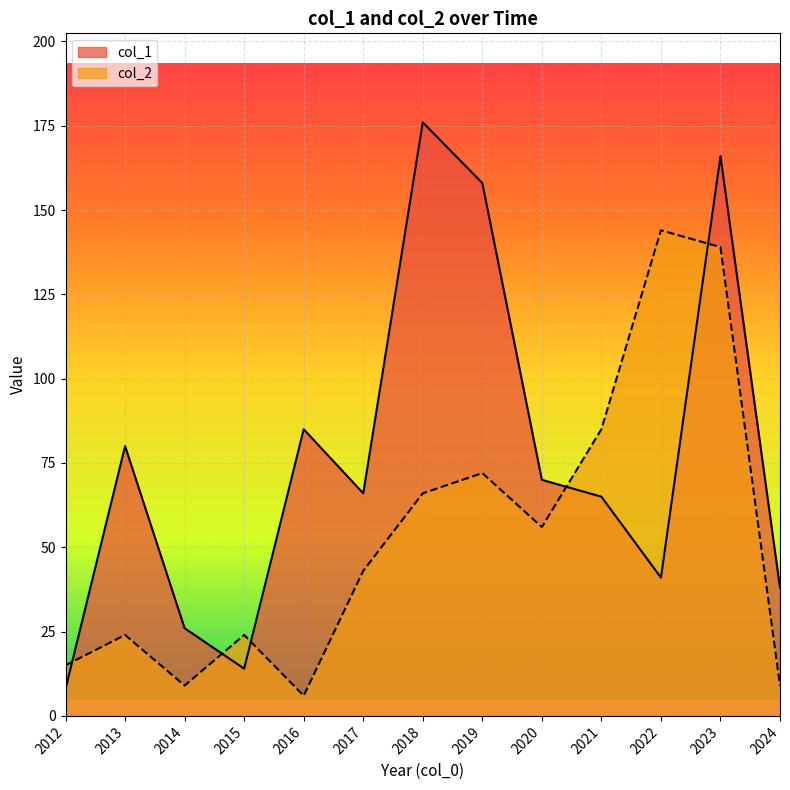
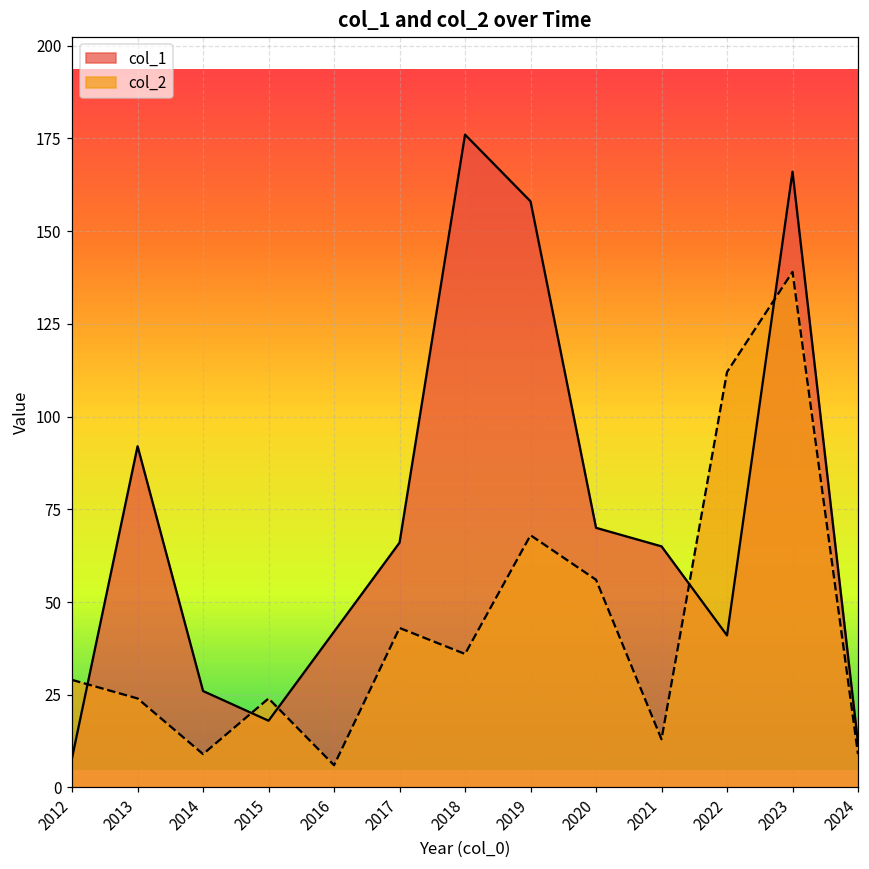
col_2, 2012: 15 -> 29
col_1, 2013: 80 -> 92
col_1, 2015: 14 -> 18
col_1, 2016: 85 -> 42
col_2, 2018: 66 -> 36
col_2, 2019: 72 -> 68
col_2, 2021: 85 -> 13
col_2, 2022: 144 -> 112
col_1, 2024: 38 -> 12
